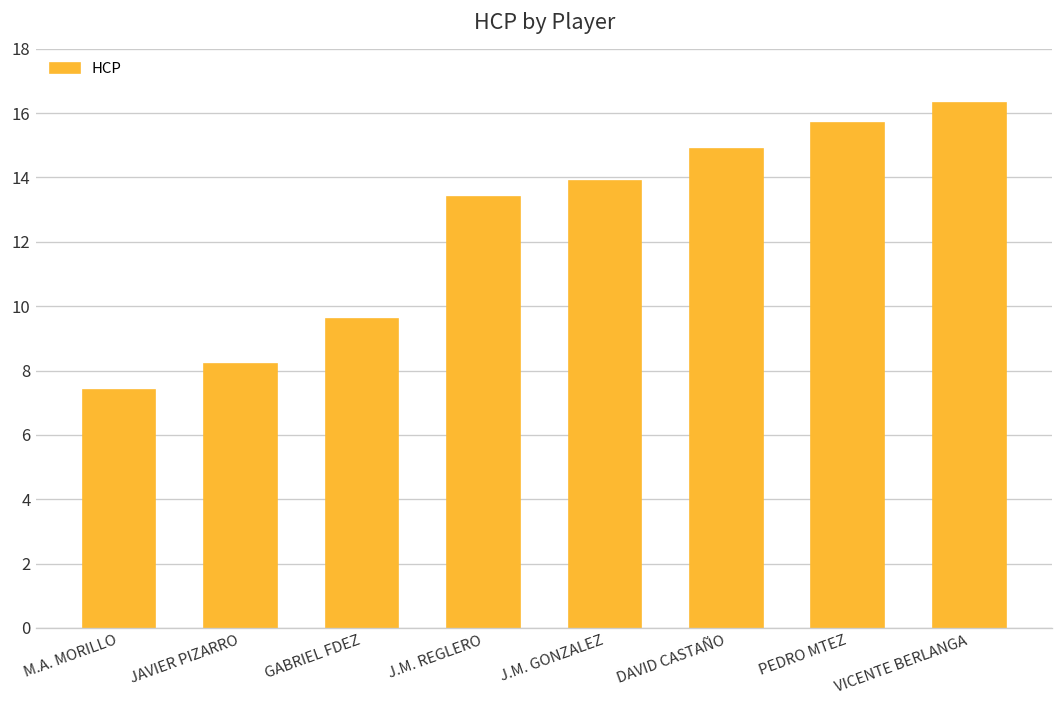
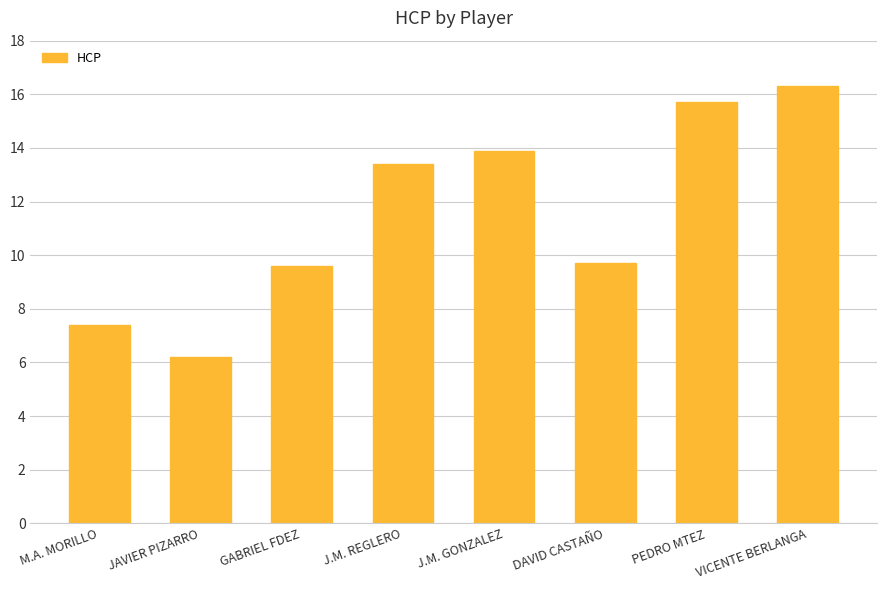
JAVIER PIZARRO: 8.2 -> 6.2
DAVID CASTAÑO: 14.9 -> 9.7
